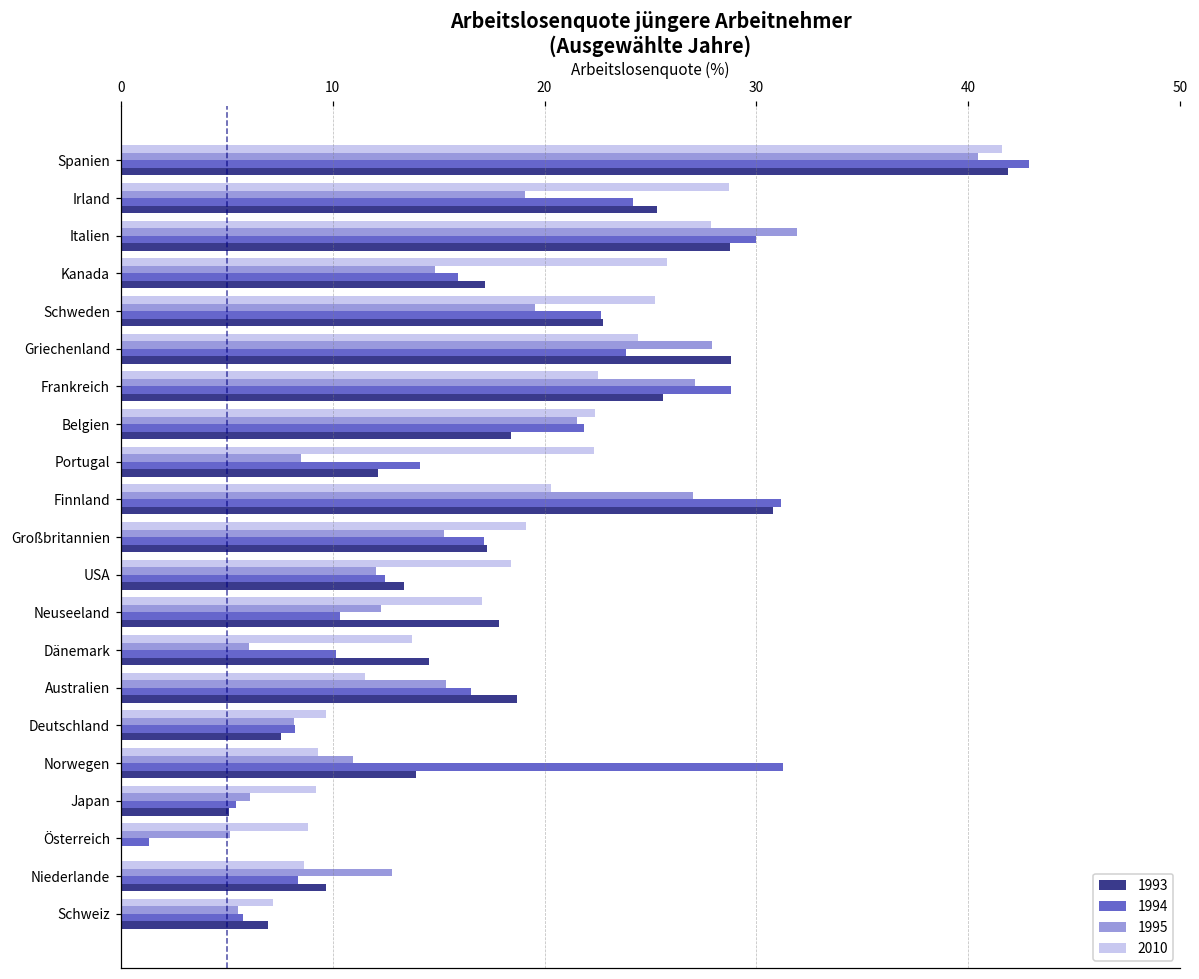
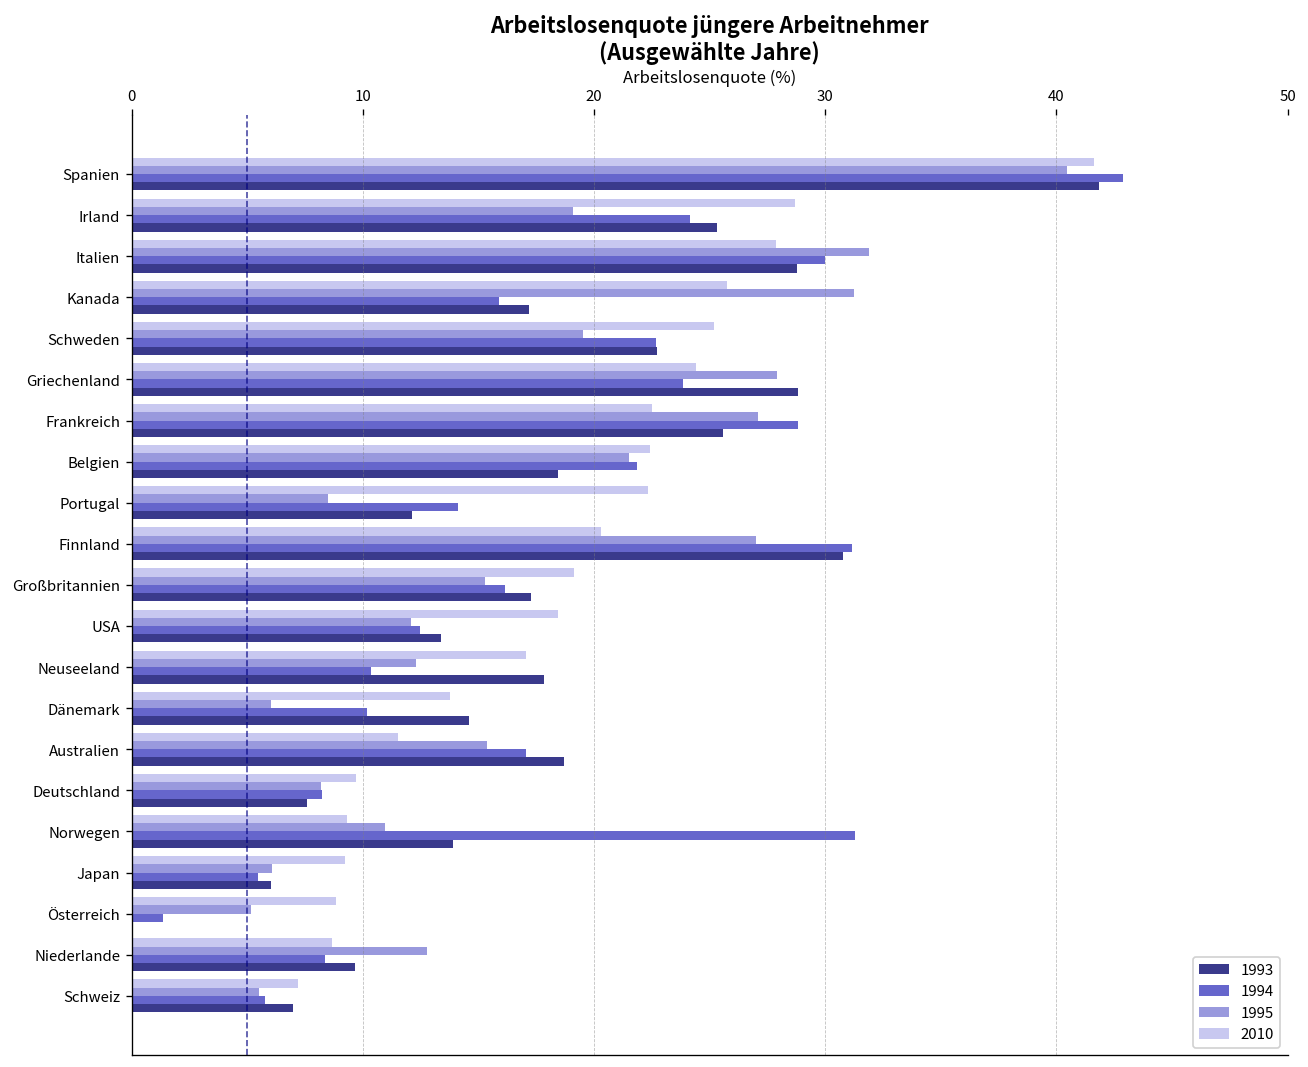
1995, Kanada: 14.8 -> 31.3
1994, Großbritannien: 17.2 -> 16.1
1994, Australien: 16.5 -> 17.1
1993, Japan: 5.1 -> 6.0
